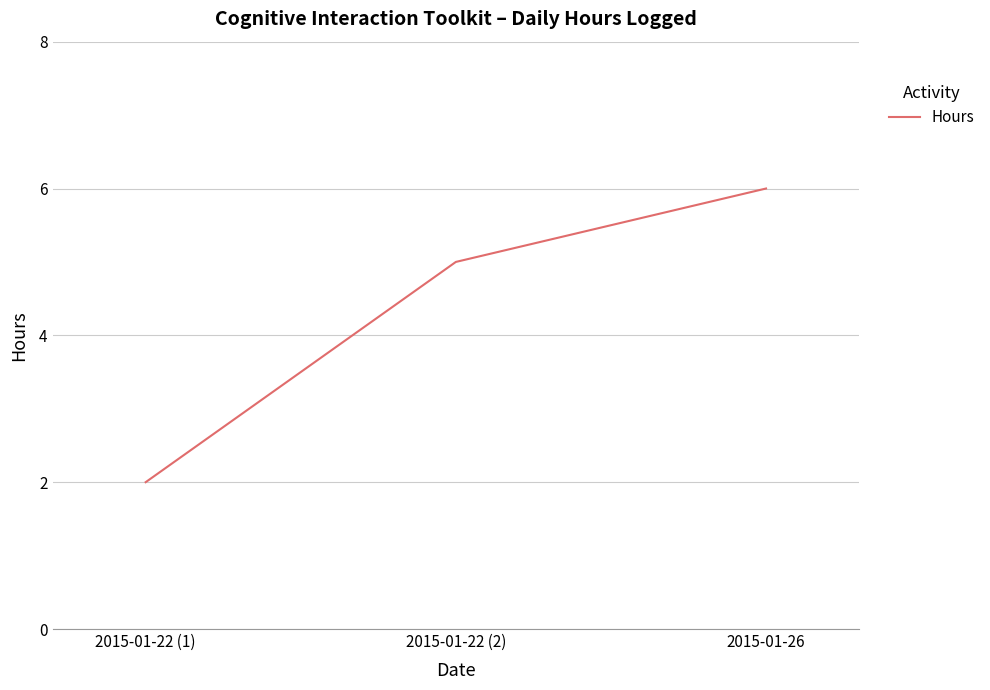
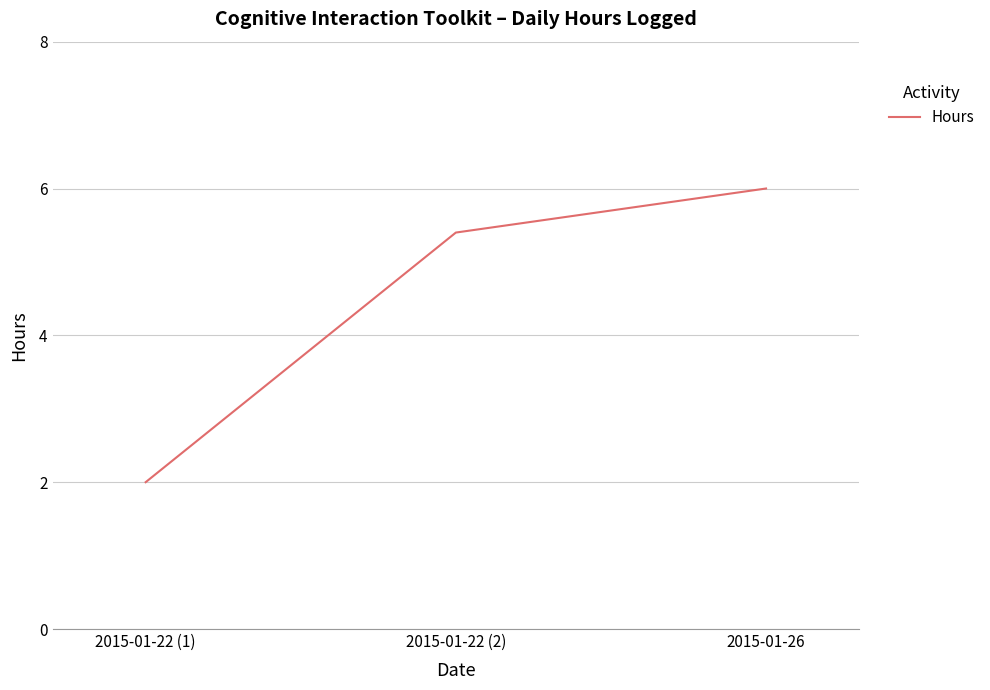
2015-01-22 (2): 5.0 -> 5.4
